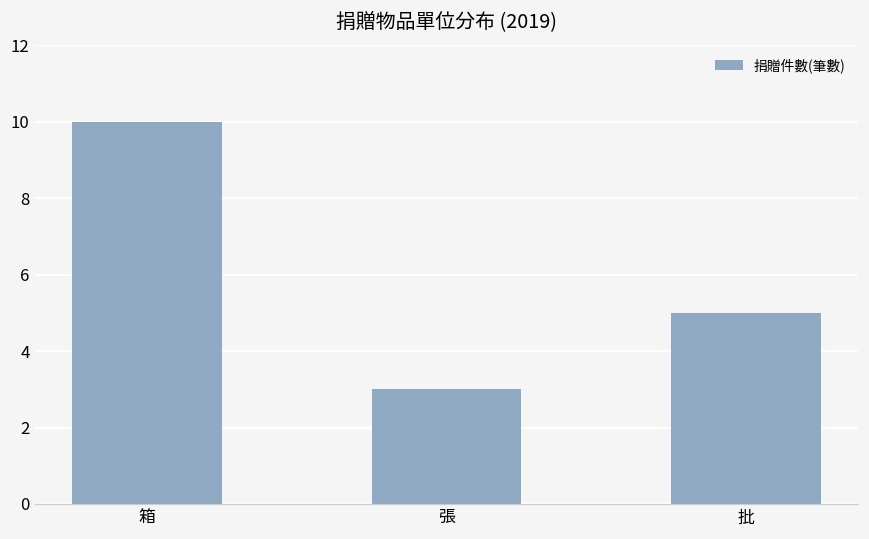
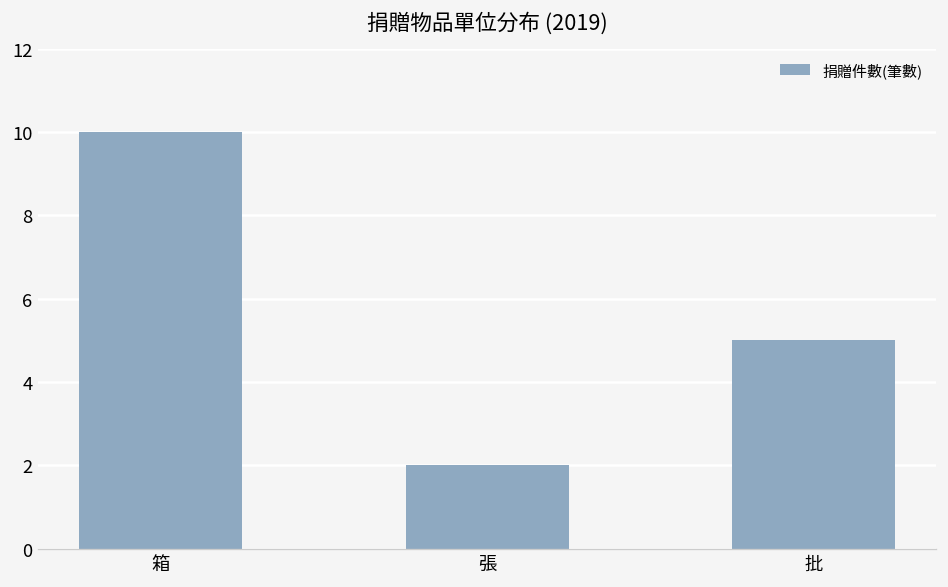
張: 3 -> 2
